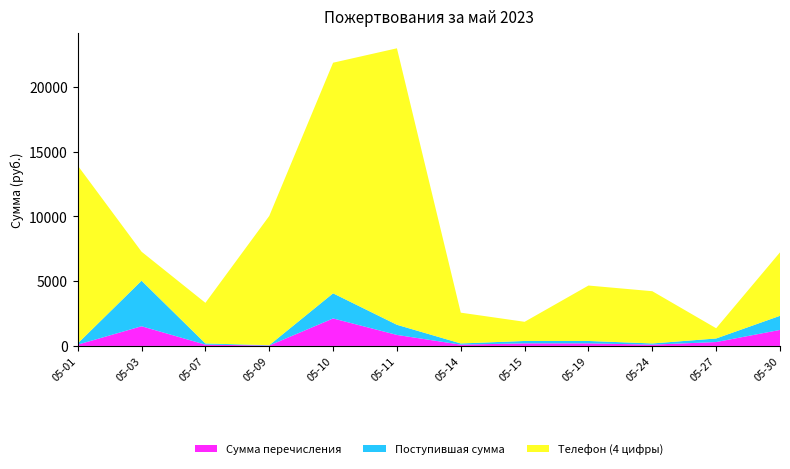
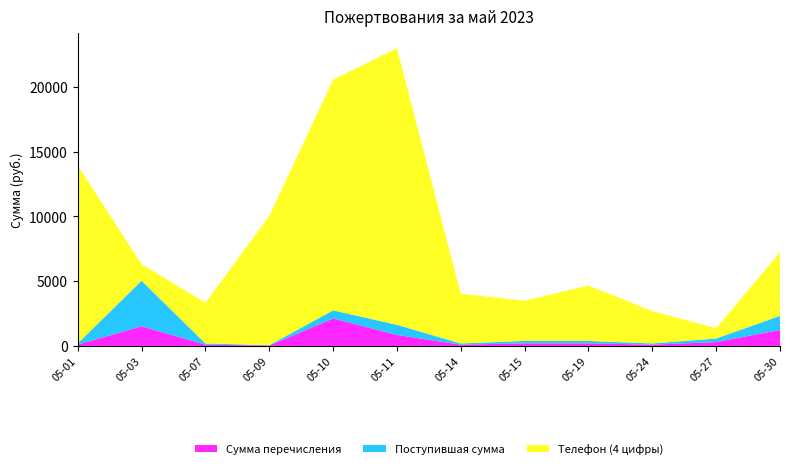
Телефон (4 цифры), 05-03: 2200 -> 1300
Поступившая сумма, 05-10: 1900 -> 600
Телефон (4 цифры), 05-14: 2400 -> 3800
Телефон (4 цифры), 05-15: 1500 -> 3100
Телефон (4 цифры), 05-24: 4000 -> 2500
